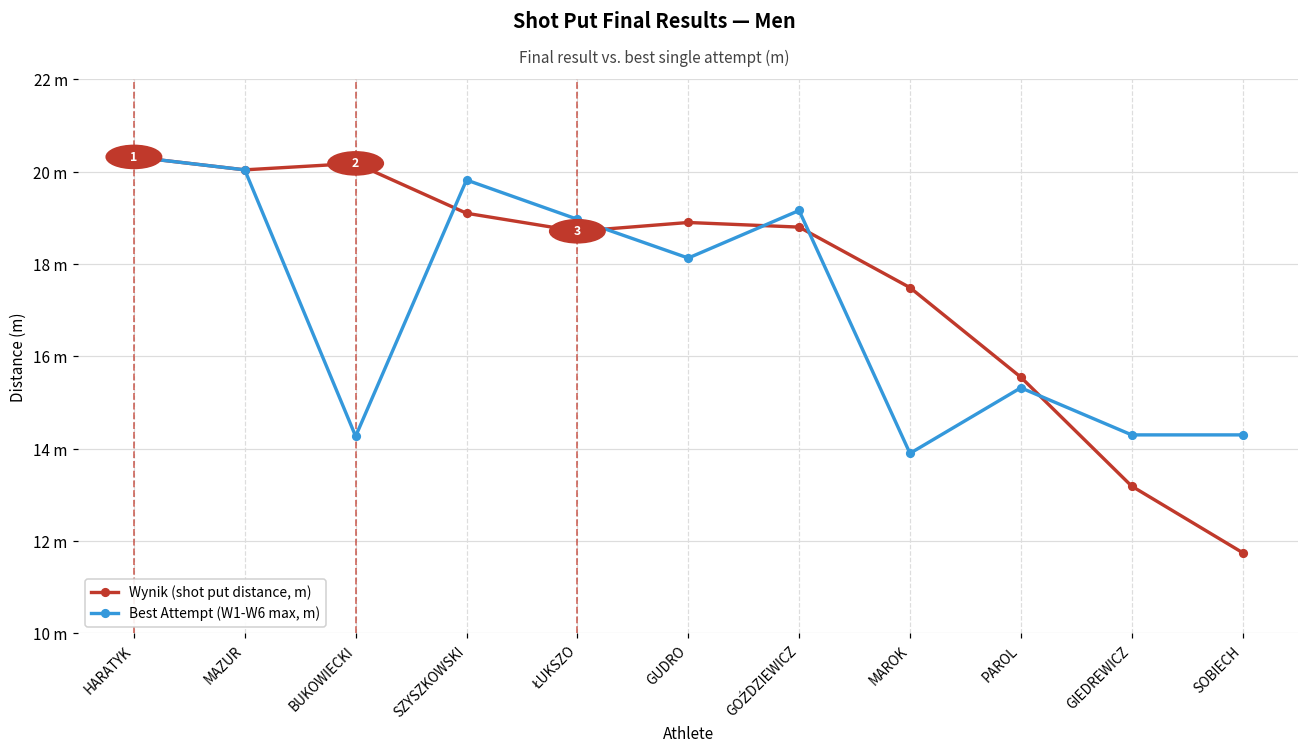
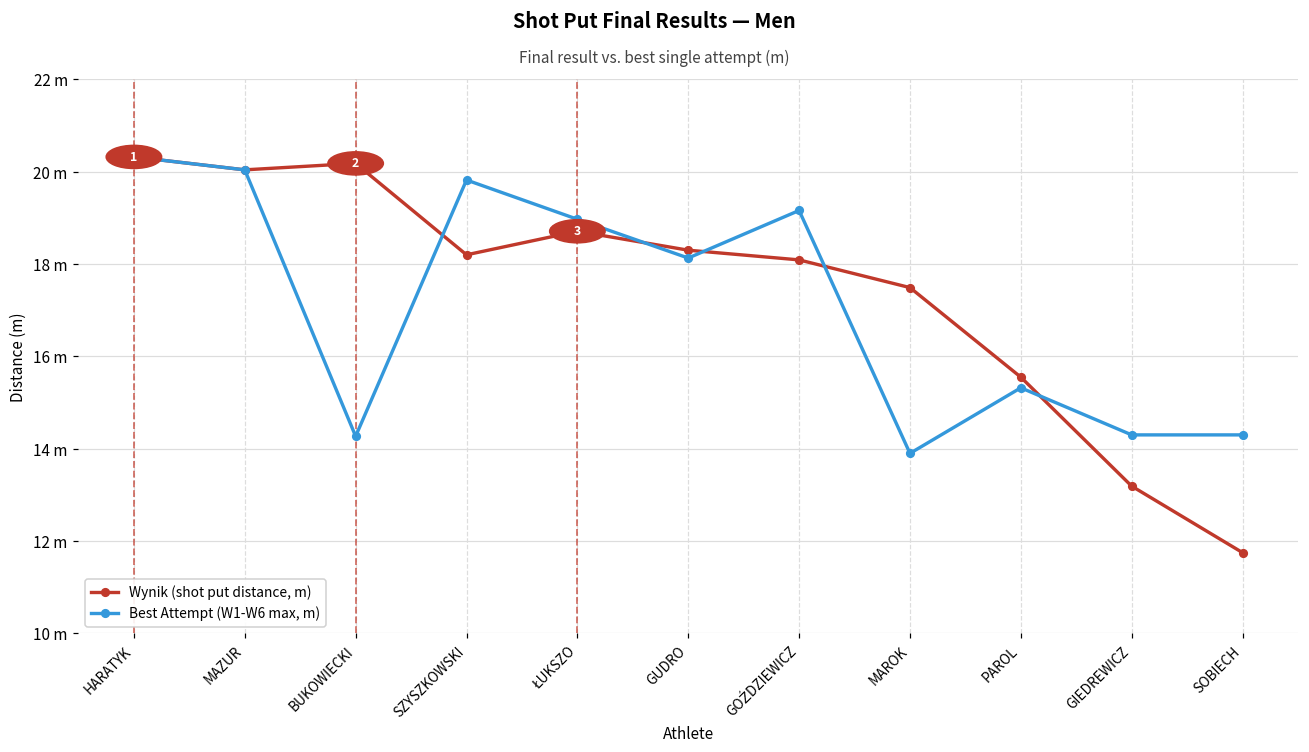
Wynik (shot put distance, m), SZYSZKOWSKI: 19.1 m -> 18.2 m
Wynik (shot put distance, m), GUDRO: 18.9 m -> 18.3 m
Wynik (shot put distance, m), GOŹDZIEWICZ: 18.8 m -> 18.1 m
